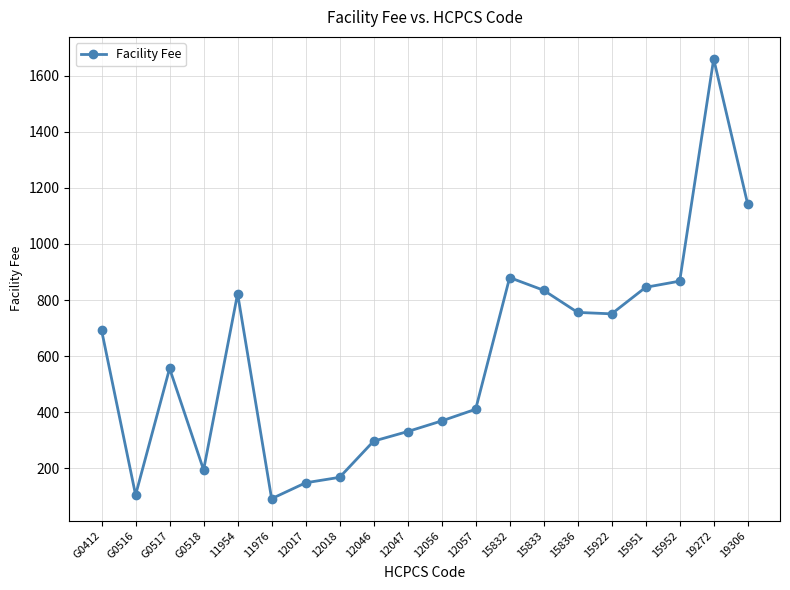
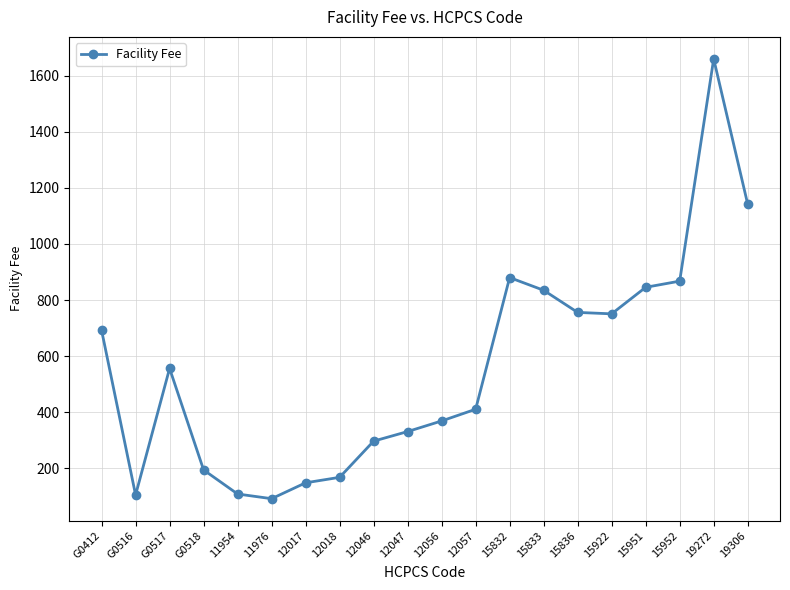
11954: 820 -> 110
